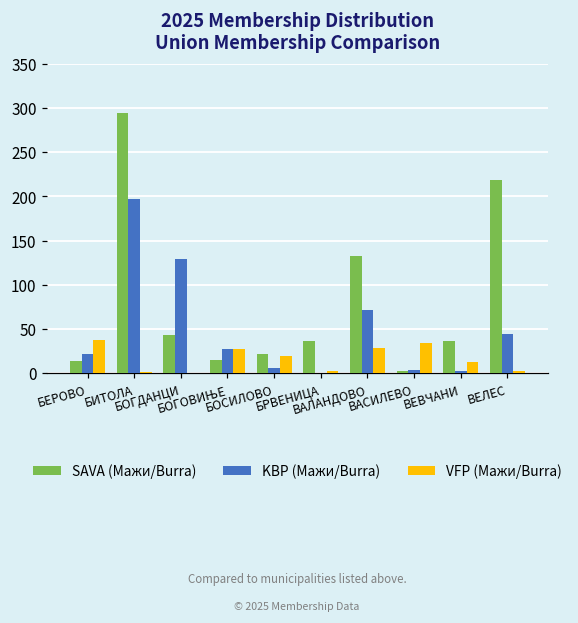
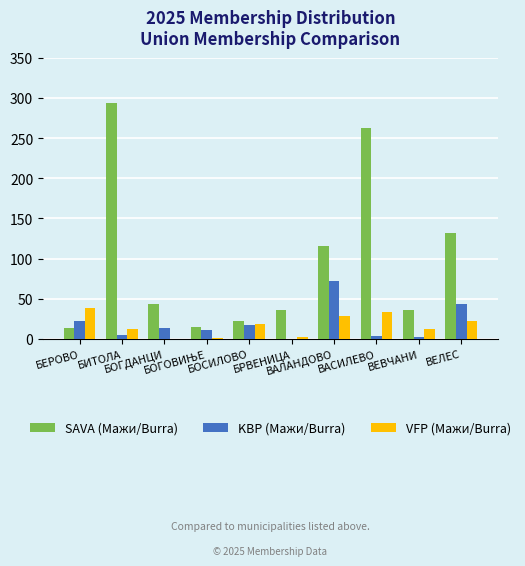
KBP (Мажи/Burra), БИТОЛА: 200 -> 10
VFP (Мажи/Burra), БИТОЛА: 0 -> 10
KBP (Мажи/Burra), БОГДАНЦИ: 130 -> 10
KBP (Мажи/Burra), БОГОВИЊЕ: 30 -> 10
VFP (Мажи/Burra), БОГОВИЊЕ: 30 -> 0
KBP (Мажи/Burra), БОСИЛОВО: 10 -> 20
SAVA (Мажи/Burra), ВАЛАНДОВО: 130 -> 120
SAVA (Мажи/Burra), ВАСИЛЕВО: 0 -> 260
SAVA (Мажи/Burra), ВЕЛЕС: 220 -> 130
VFP (Мажи/Burra), ВЕЛЕС: 0 -> 20
